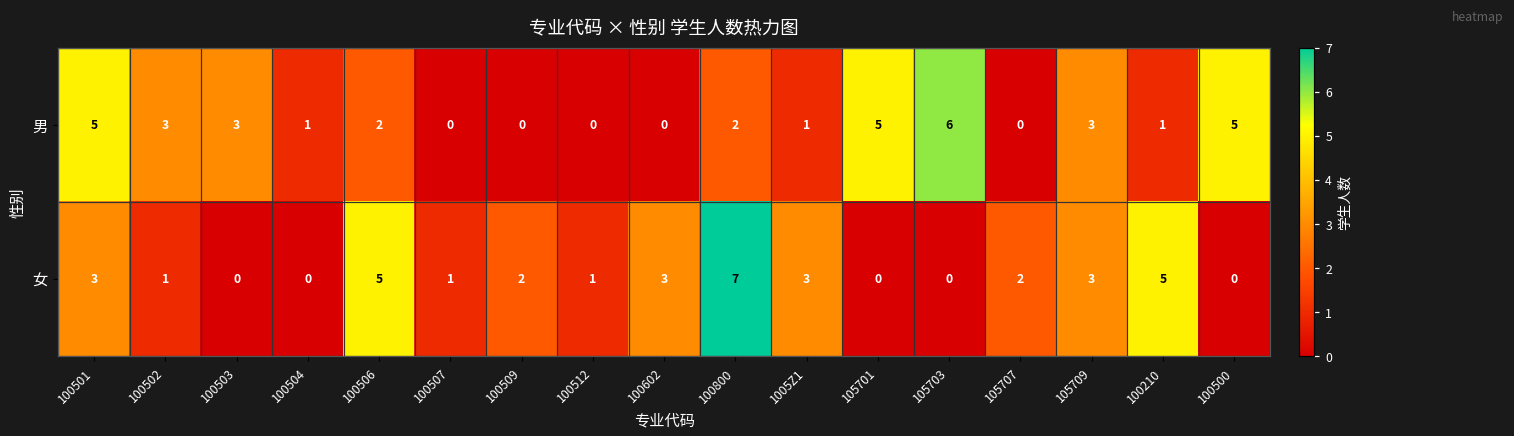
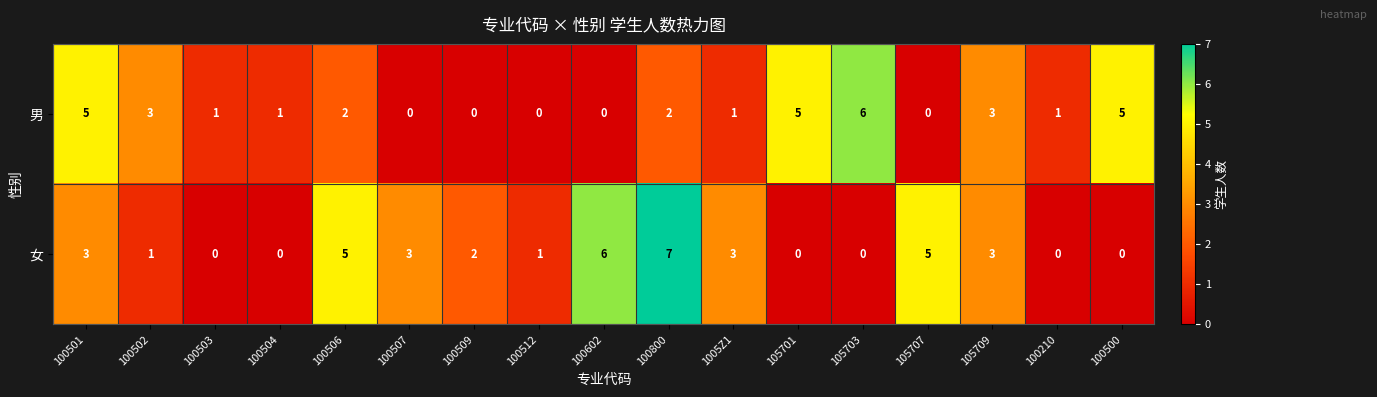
男, 100503: 3 -> 1
女, 100507: 1 -> 3
女, 100602: 3 -> 6
女, 105707: 2 -> 5
女, 100210: 5 -> 0
